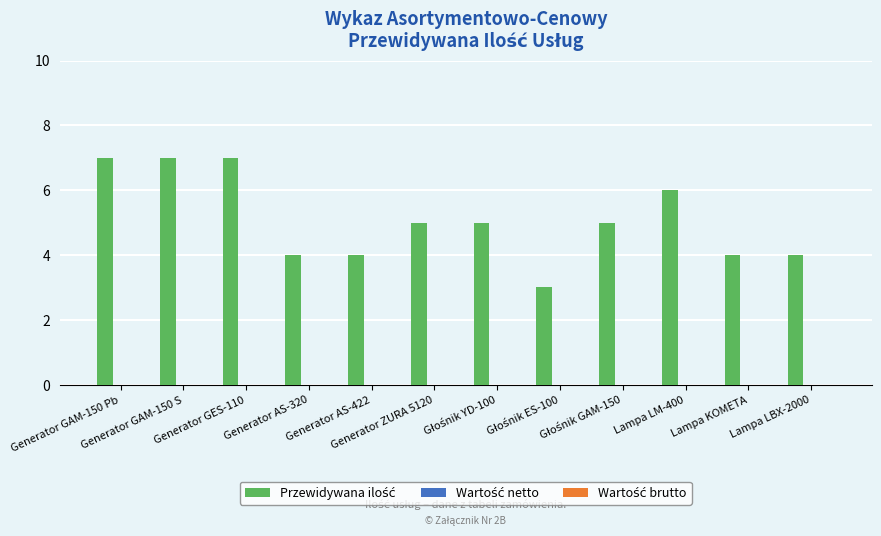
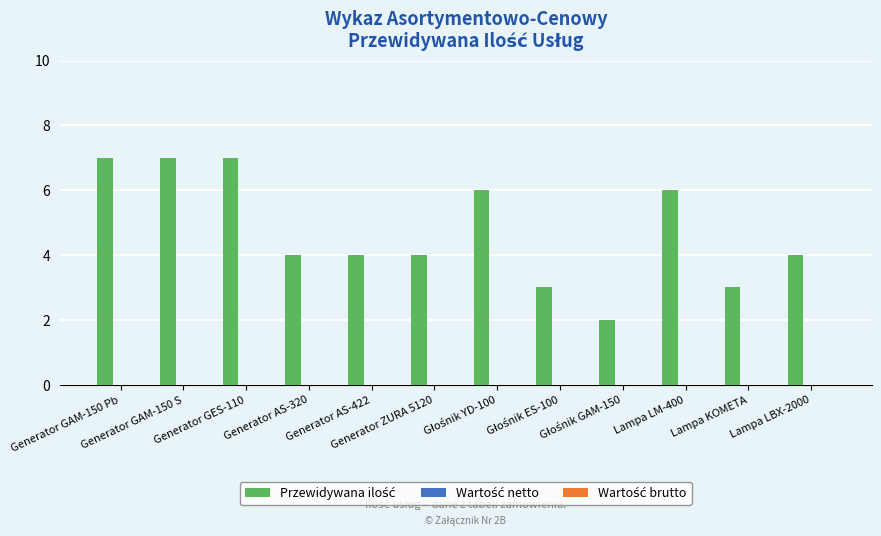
Przewidywana ilość, Generator ZURA 5120: 5 -> 4
Przewidywana ilość, Głośnik YD-100: 5 -> 6
Przewidywana ilość, Głośnik GAM-150: 5 -> 2
Przewidywana ilość, Lampa KOMETA: 4 -> 3
